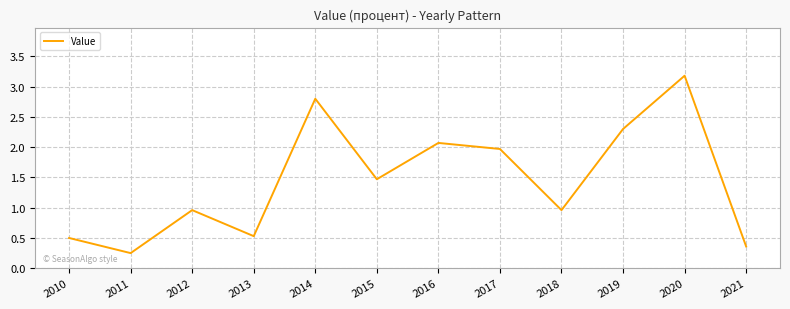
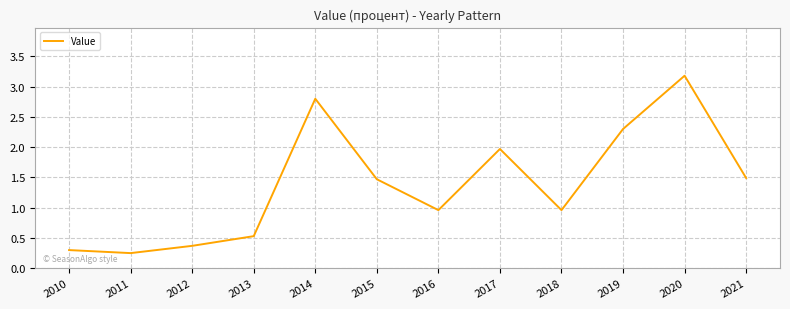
2010: 0.5 -> 0.3
2012: 1.0 -> 0.4
2016: 2.1 -> 1.0
2021: 0.4 -> 1.5
